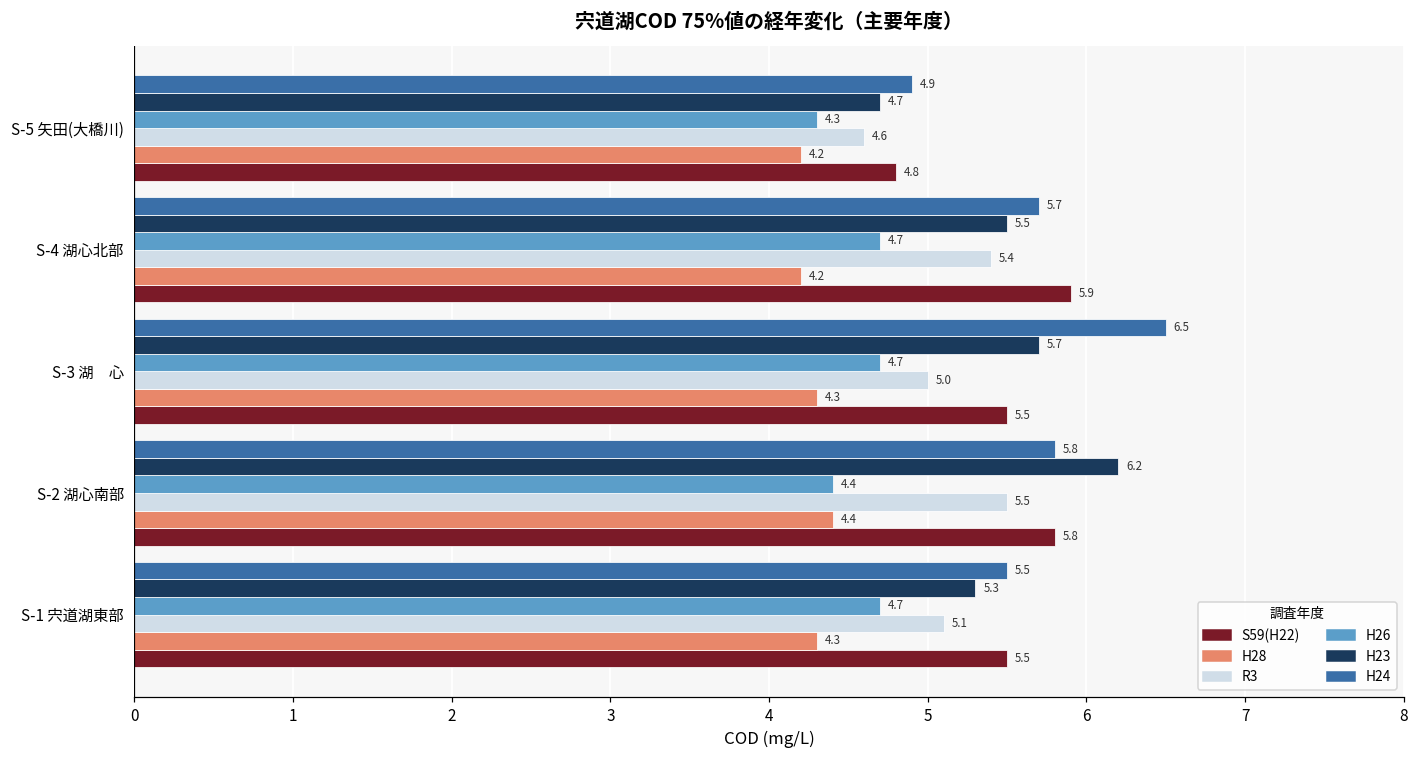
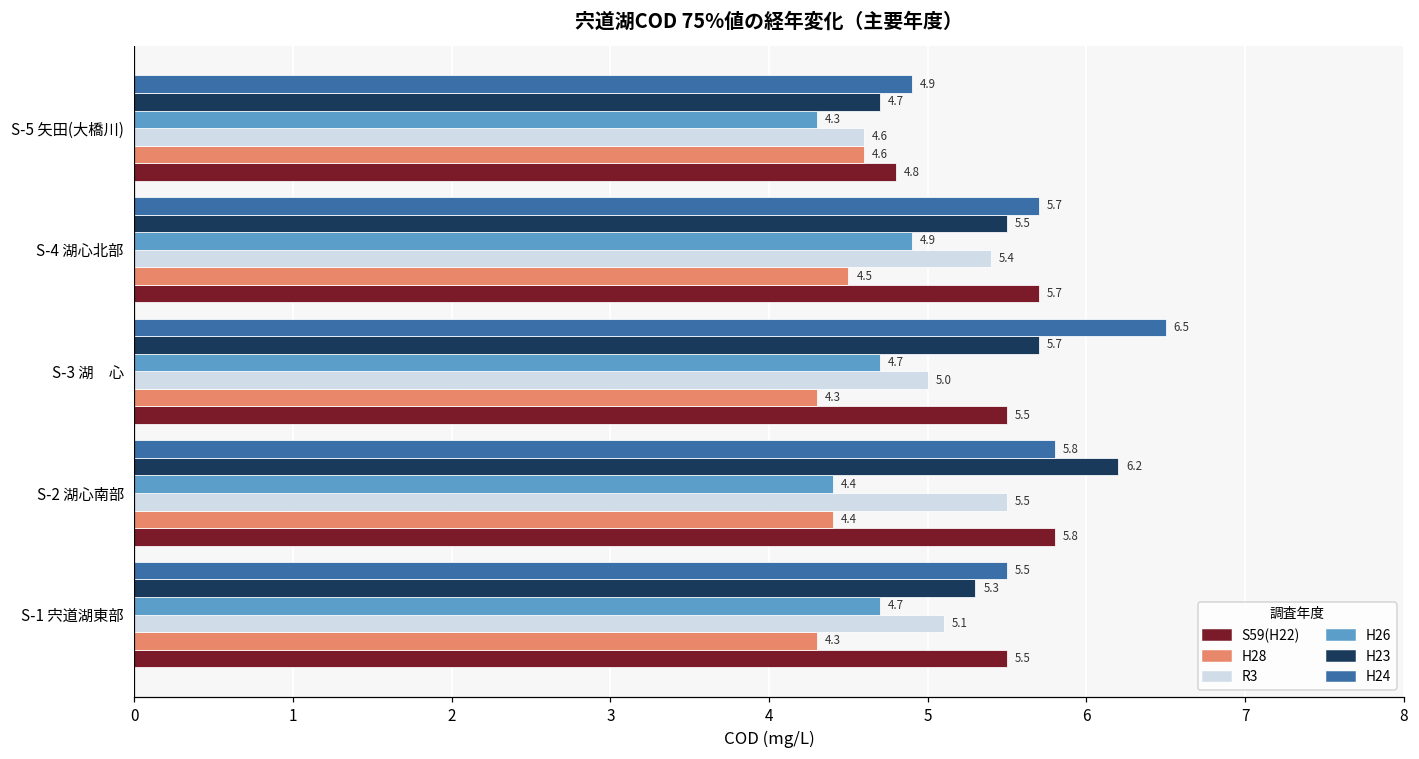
H28, S-5 矢田(大橋川): 4.2 -> 4.6
H26, S-4 湖心北部: 4.7 -> 4.9
H28, S-4 湖心北部: 4.2 -> 4.5
S59(H22), S-4 湖心北部: 5.9 -> 5.7
